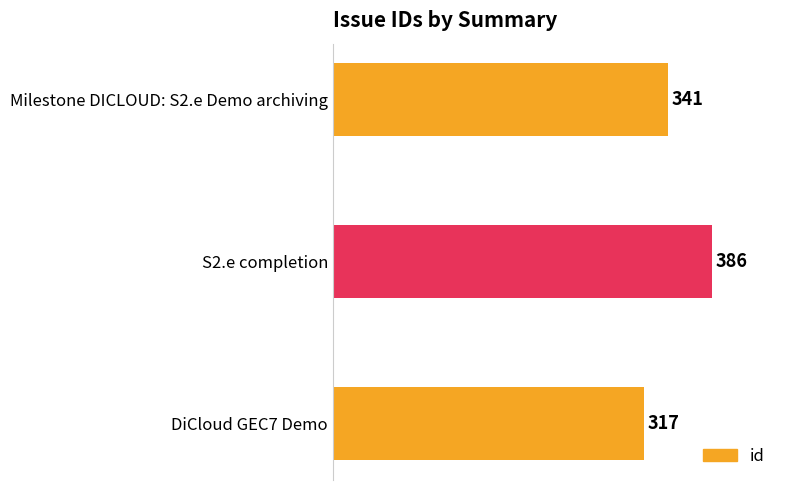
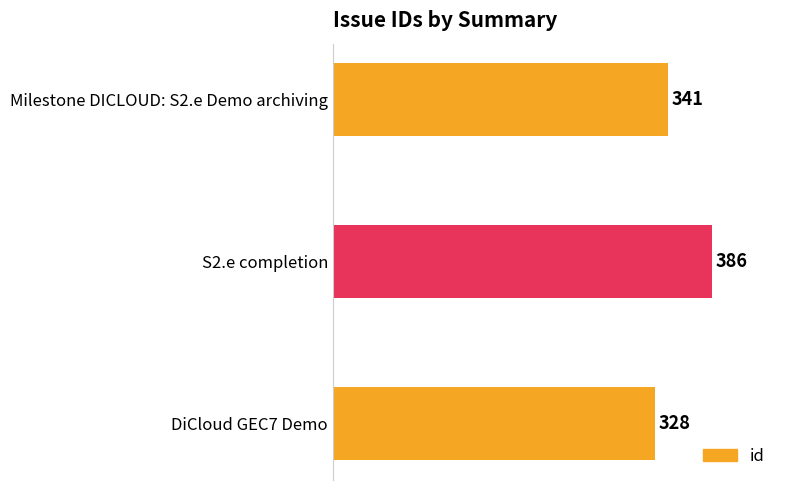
DiCloud GEC7 Demo: 317 -> 328
